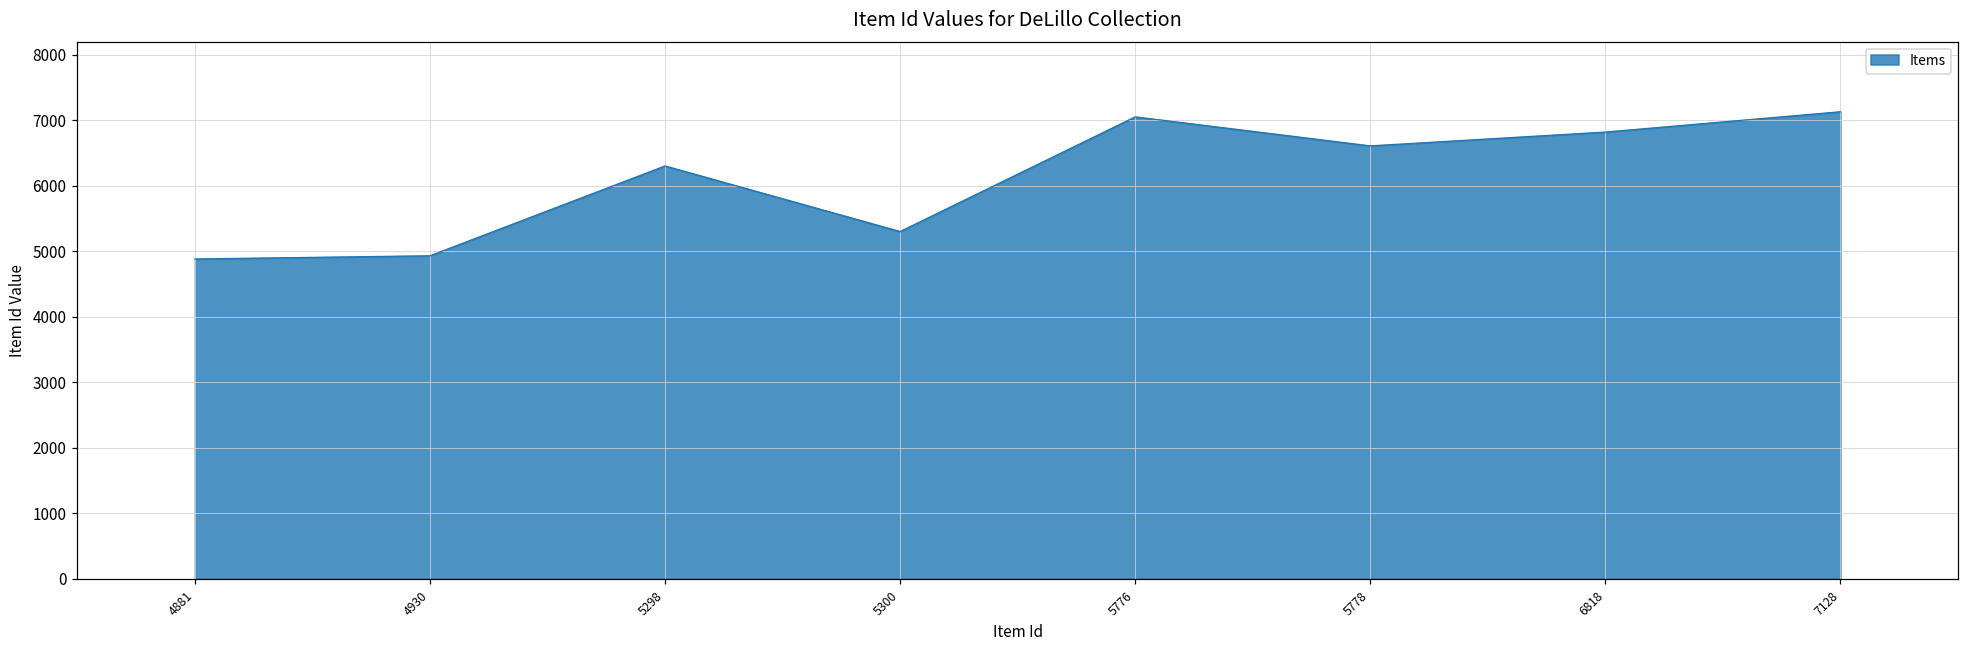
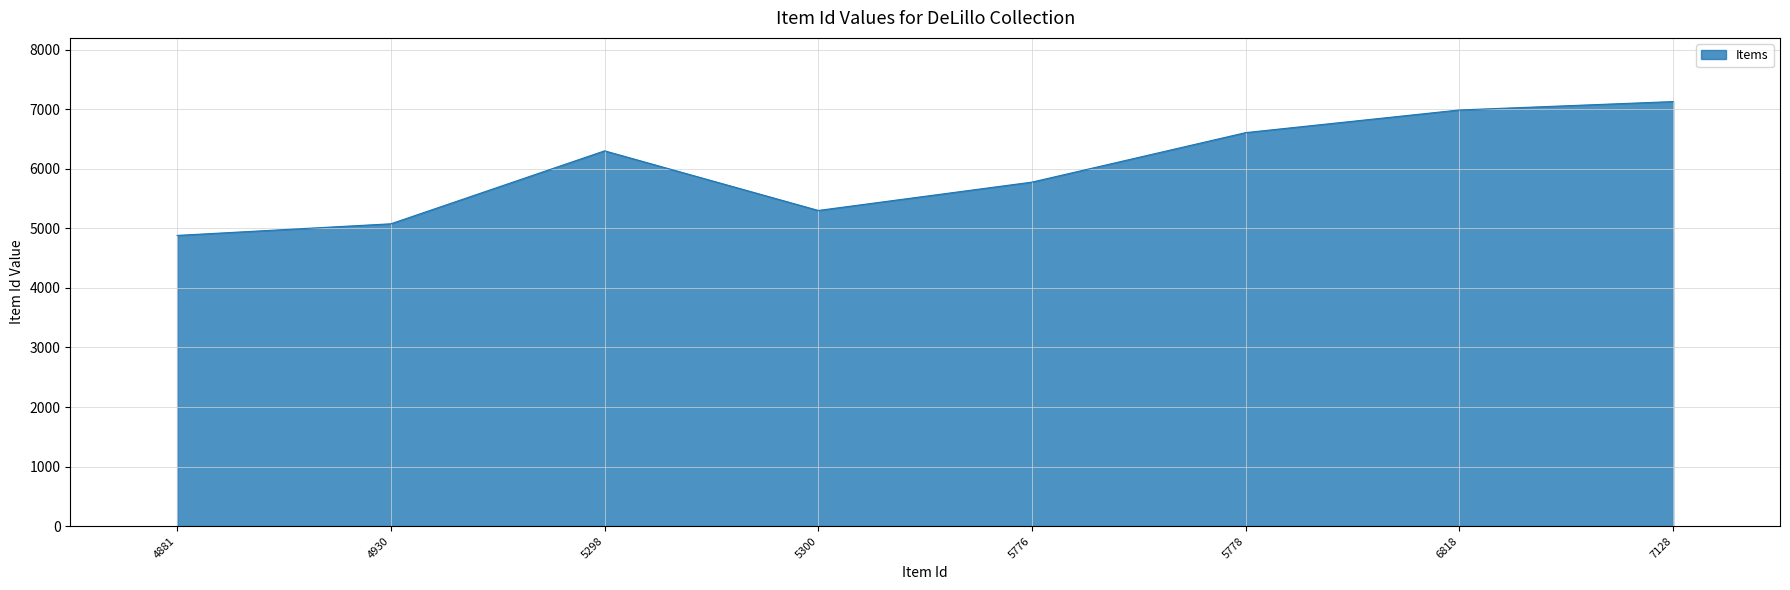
4930: 4900 -> 5100
5776: 7100 -> 5800
6818: 6800 -> 7000
